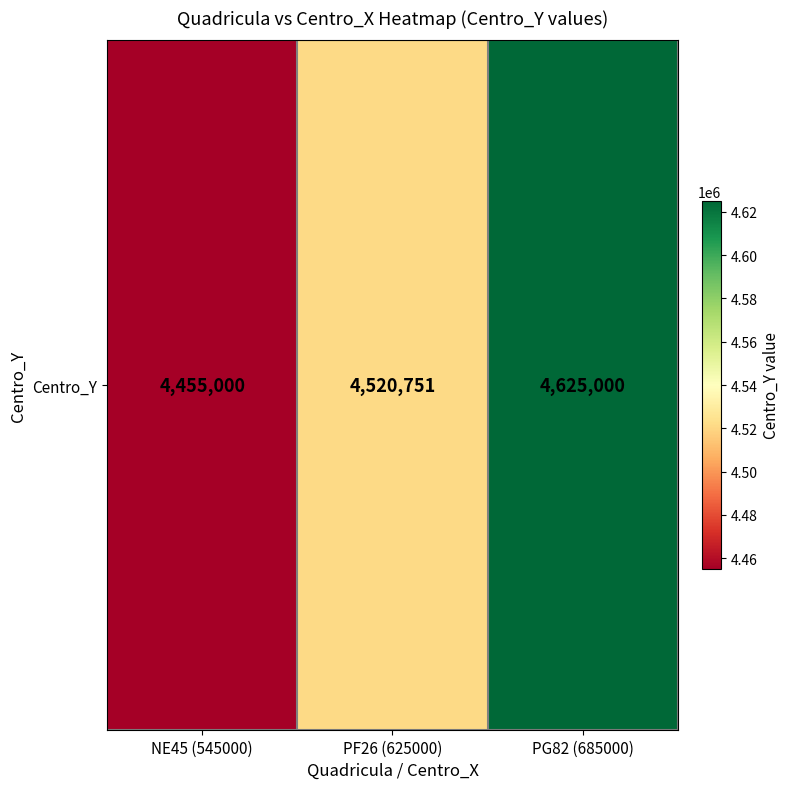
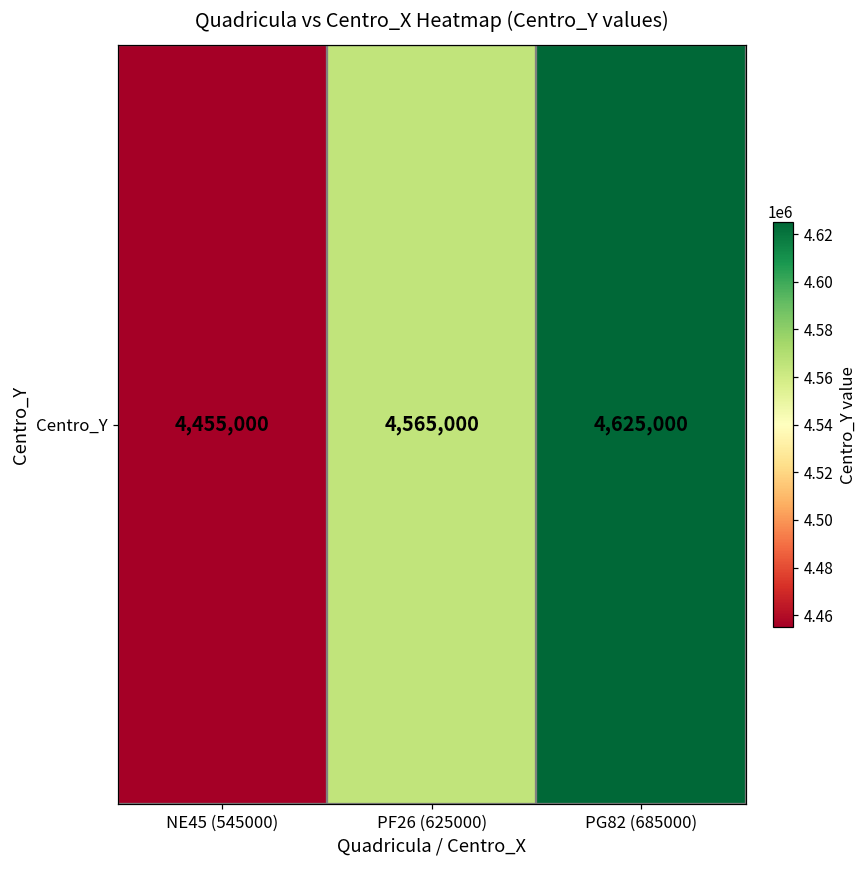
Centro_Y, PF26 (625000): 4,520,751 -> 4,565,000
